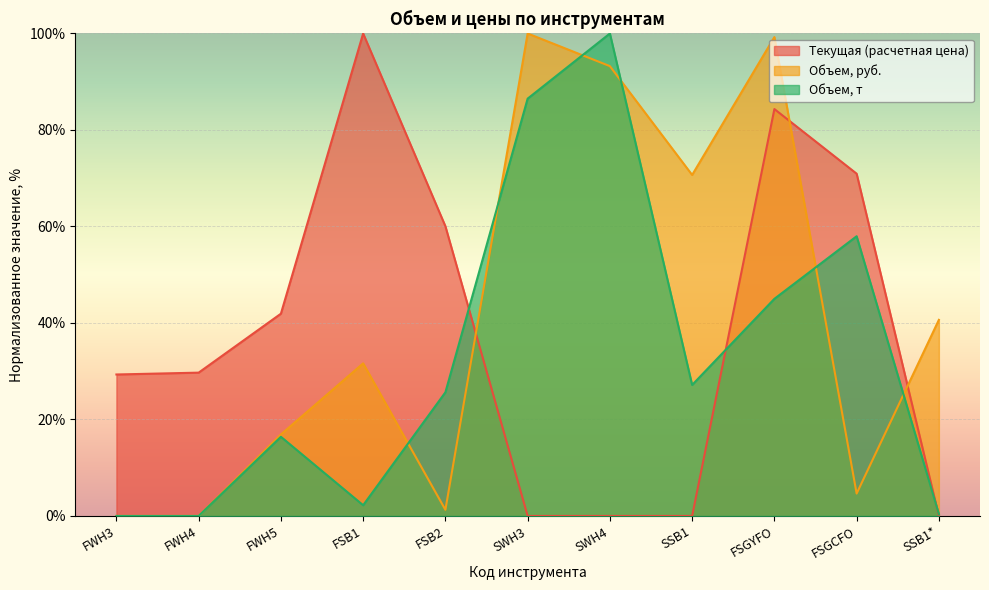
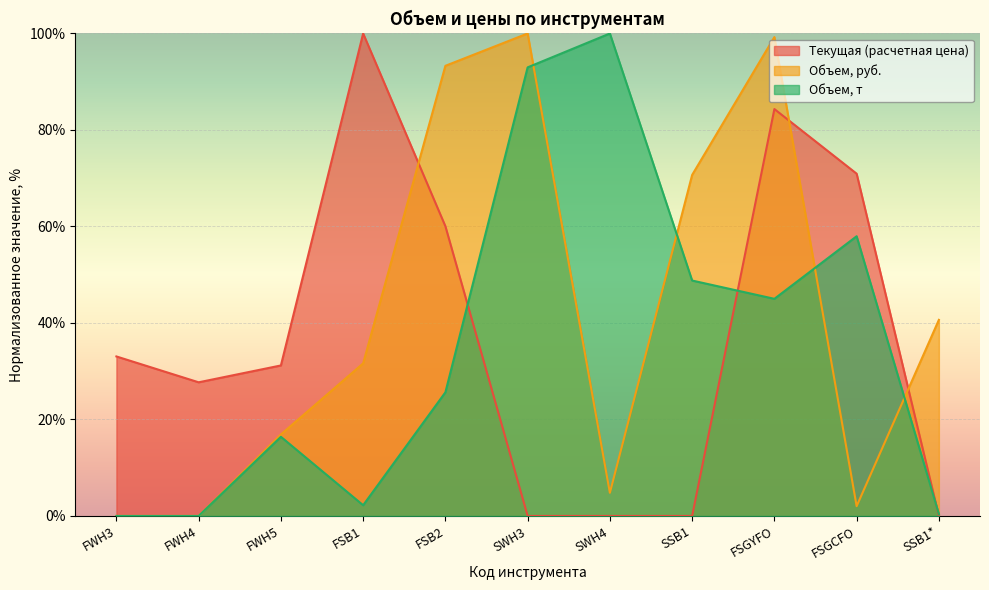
Текущая (расчетная цена), FWH3: 29% -> 33%
Текущая (расчетная цена), FWH4: 30% -> 28%
Текущая (расчетная цена), FWH5: 42% -> 31%
Объем, руб., FSB2: 1% -> 93%
Объем, т, SWH3: 86% -> 93%
Объем, руб., SWH4: 93% -> 5%
Объем, т, SSB1: 27% -> 49%
Объем, руб., FSGCFO: 5% -> 2%
